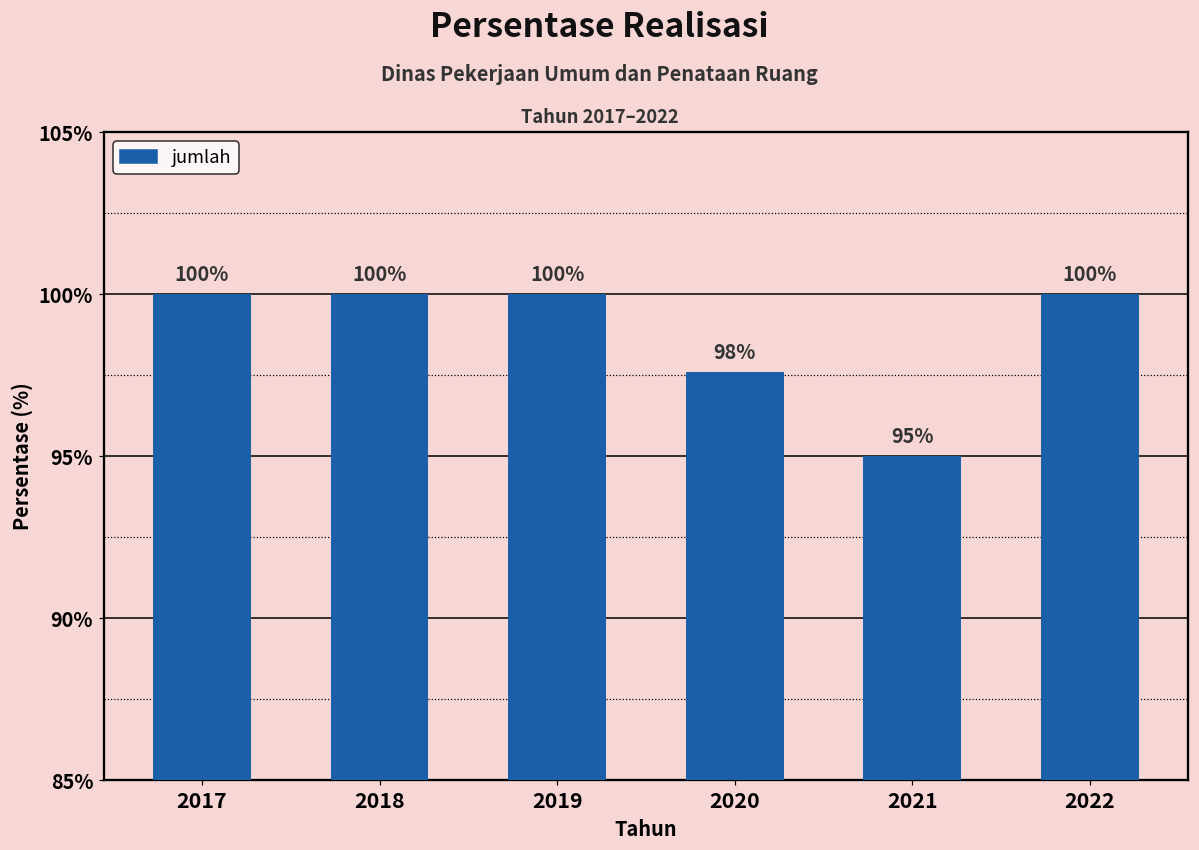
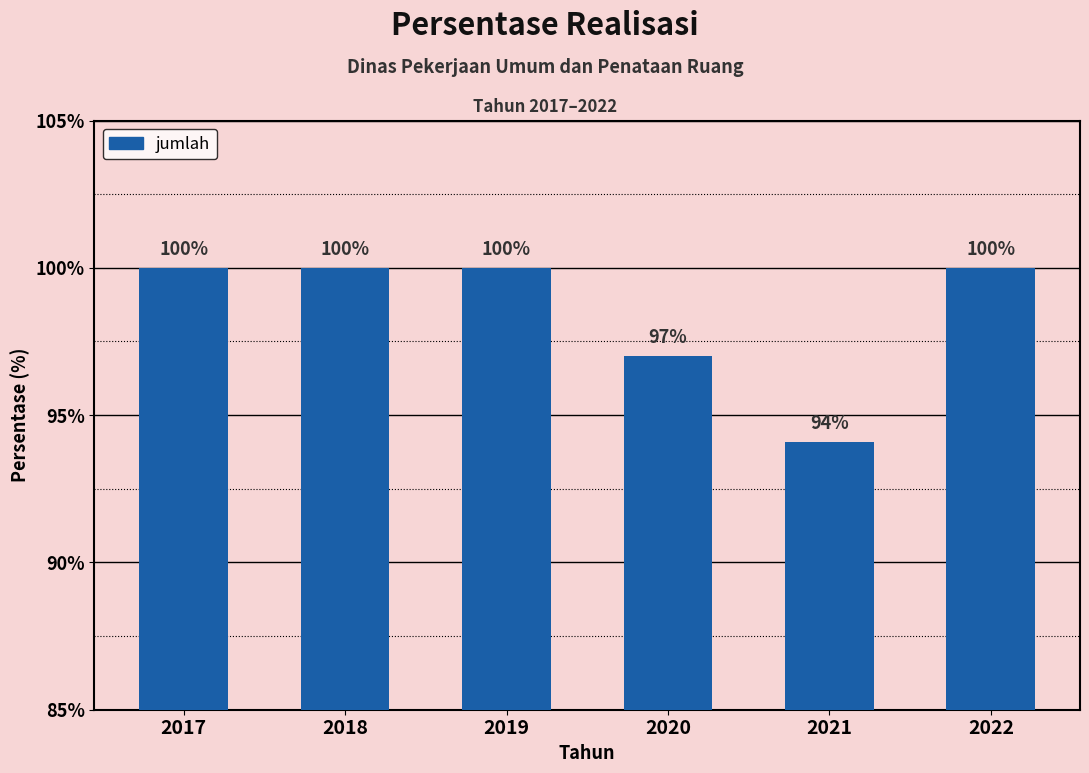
2020: 98% -> 97%
2021: 95% -> 94%
